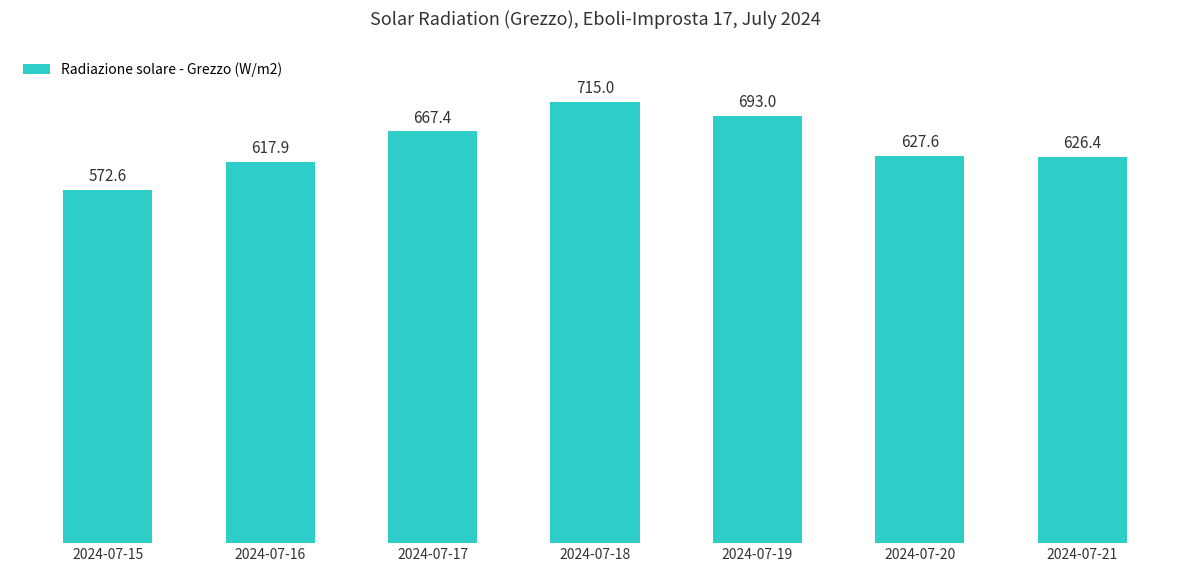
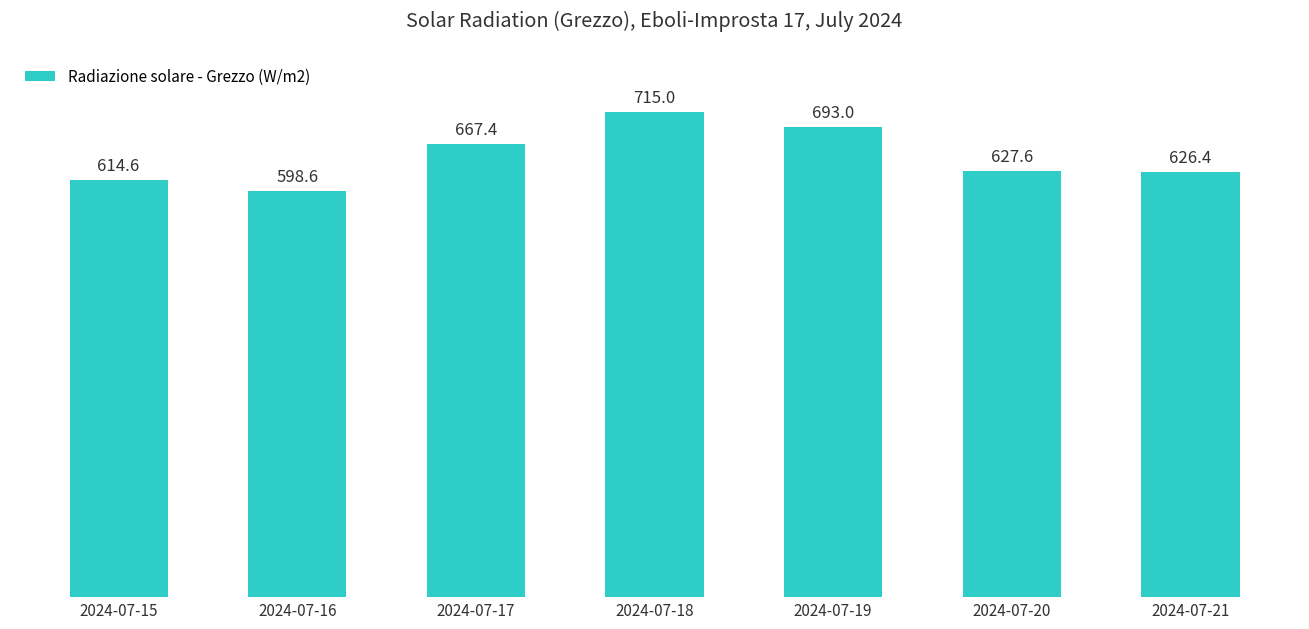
2024-07-15: 572.6 -> 614.6
2024-07-16: 617.9 -> 598.6
